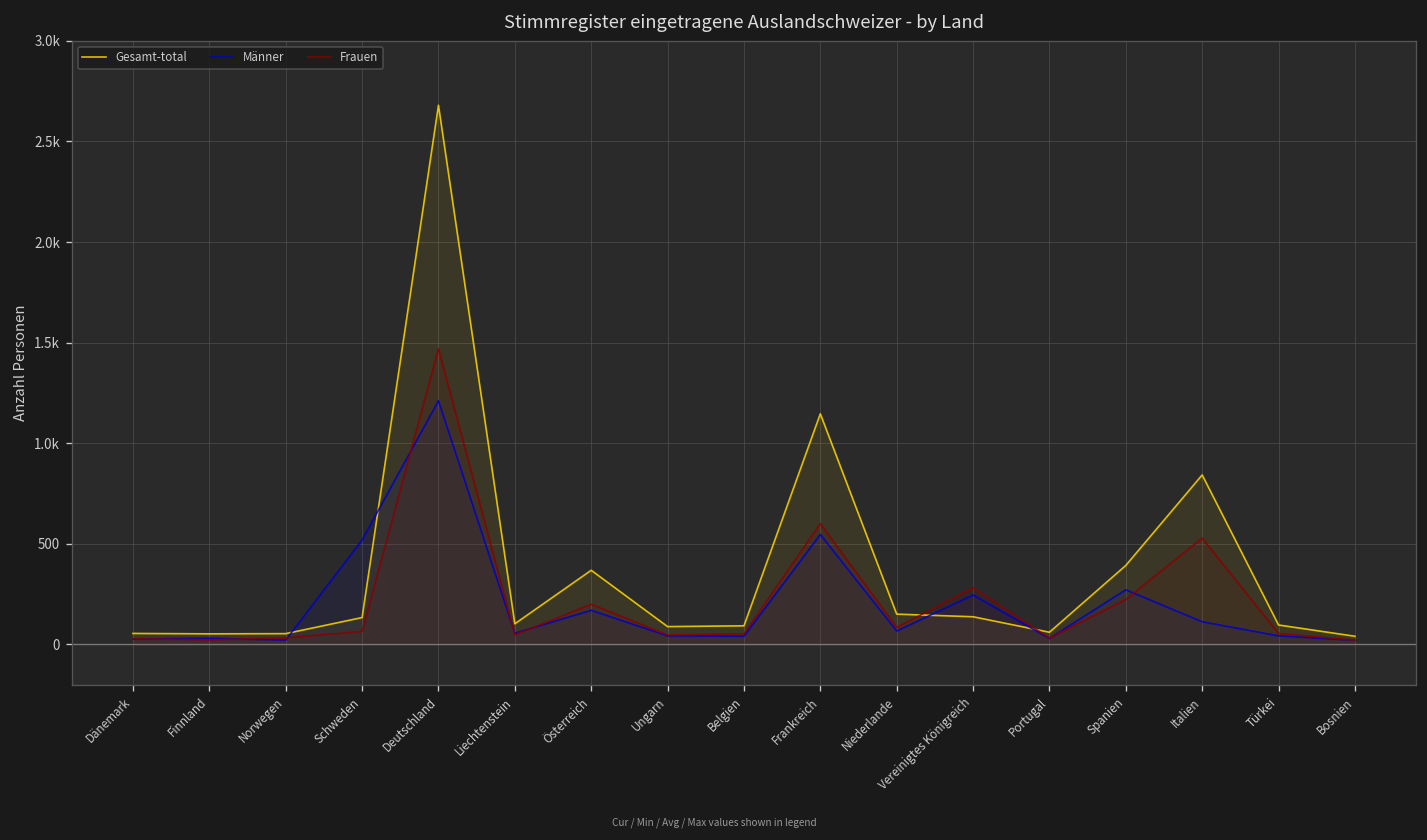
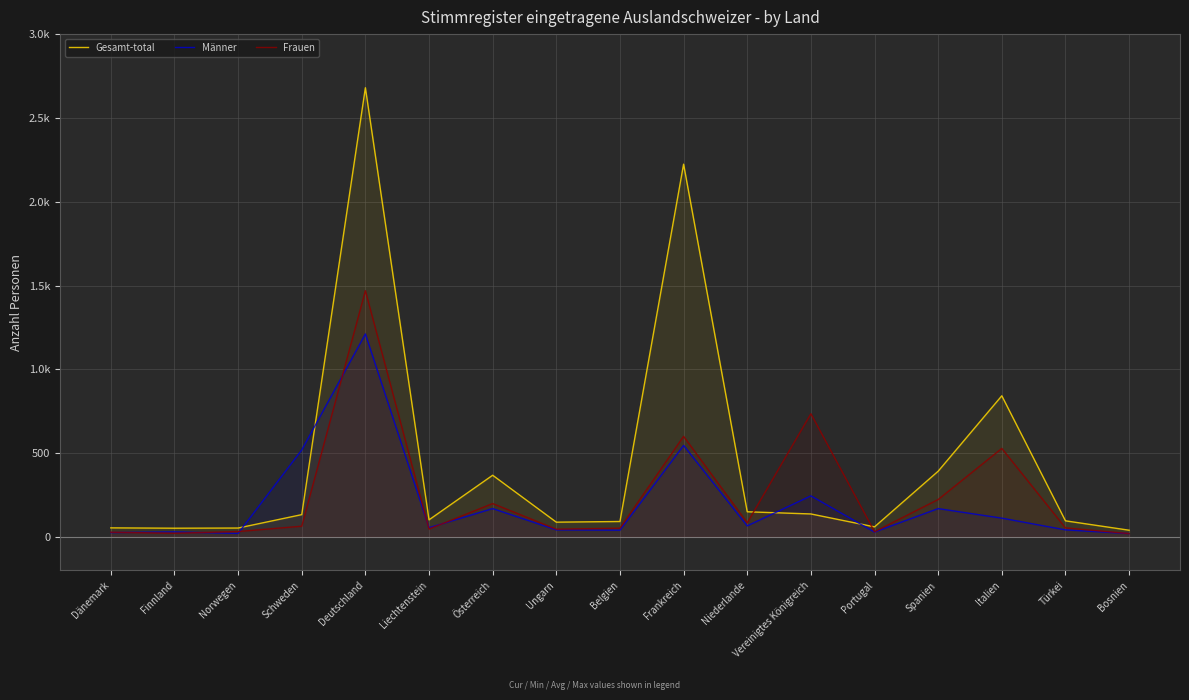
Gesamt-total, Frankreich: 1150 -> 2220
Frauen, Vereinigtes Königreich: 280 -> 740
Männer, Spanien: 270 -> 170
